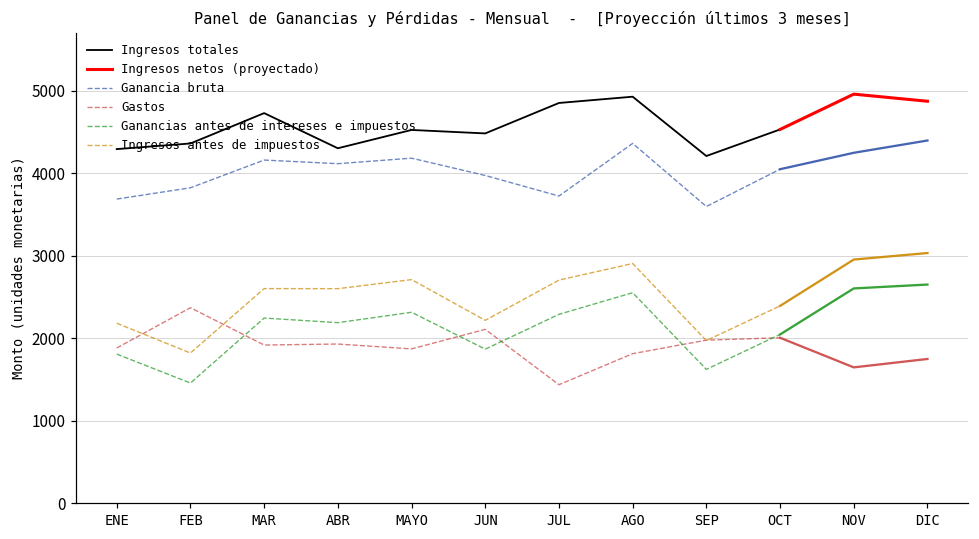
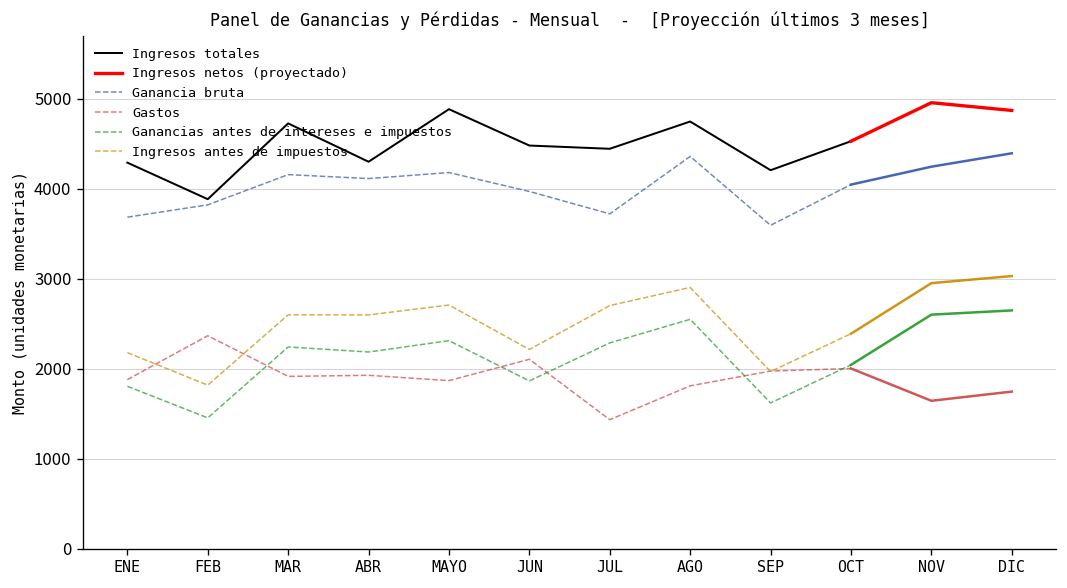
Ingresos totales, FEB: 4400 -> 3900
Ingresos totales, MAYO: 4500 -> 4900
Ingresos totales, JUL: 4800 -> 4400
Ingresos totales, AGO: 4900 -> 4700
